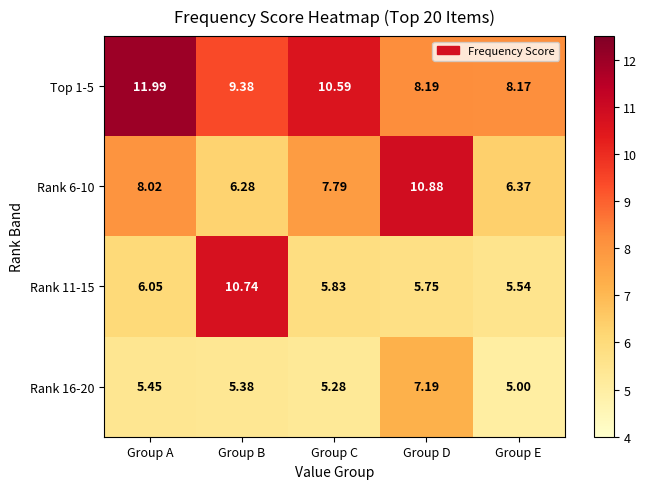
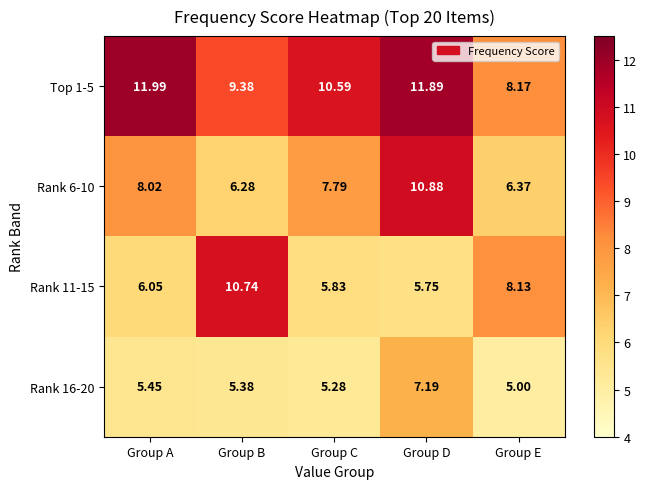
Top 1-5, Group D: 8.19 -> 11.89
Rank 11-15, Group E: 5.54 -> 8.13
